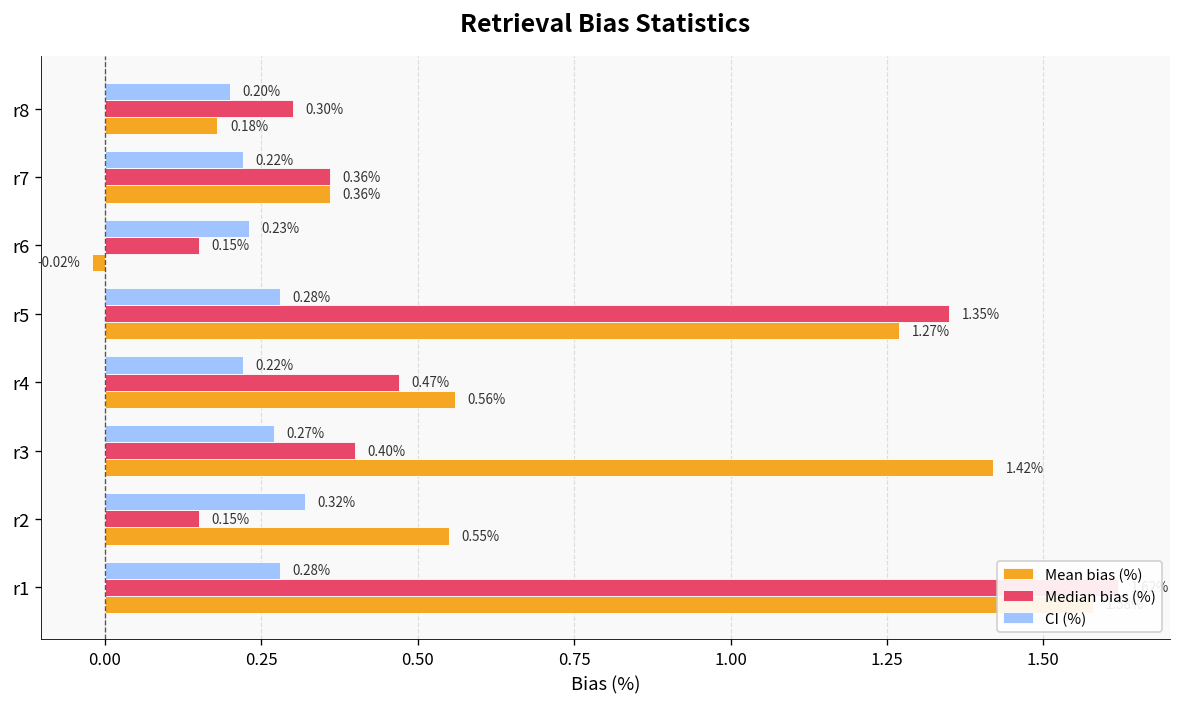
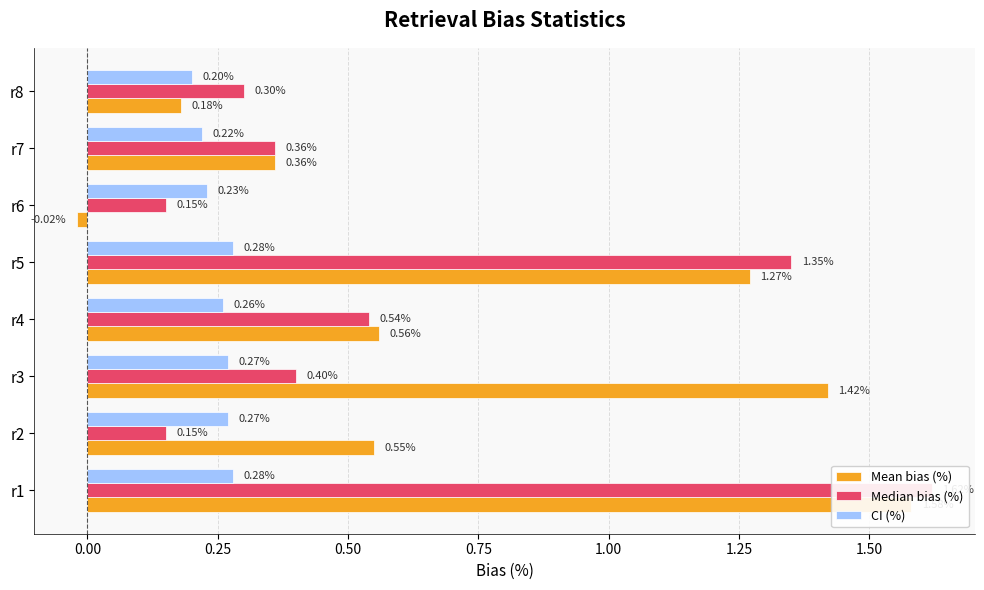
CI (%), r4: 0.22% -> 0.26%
Median bias (%), r4: 0.47% -> 0.54%
CI (%), r2: 0.32% -> 0.27%
